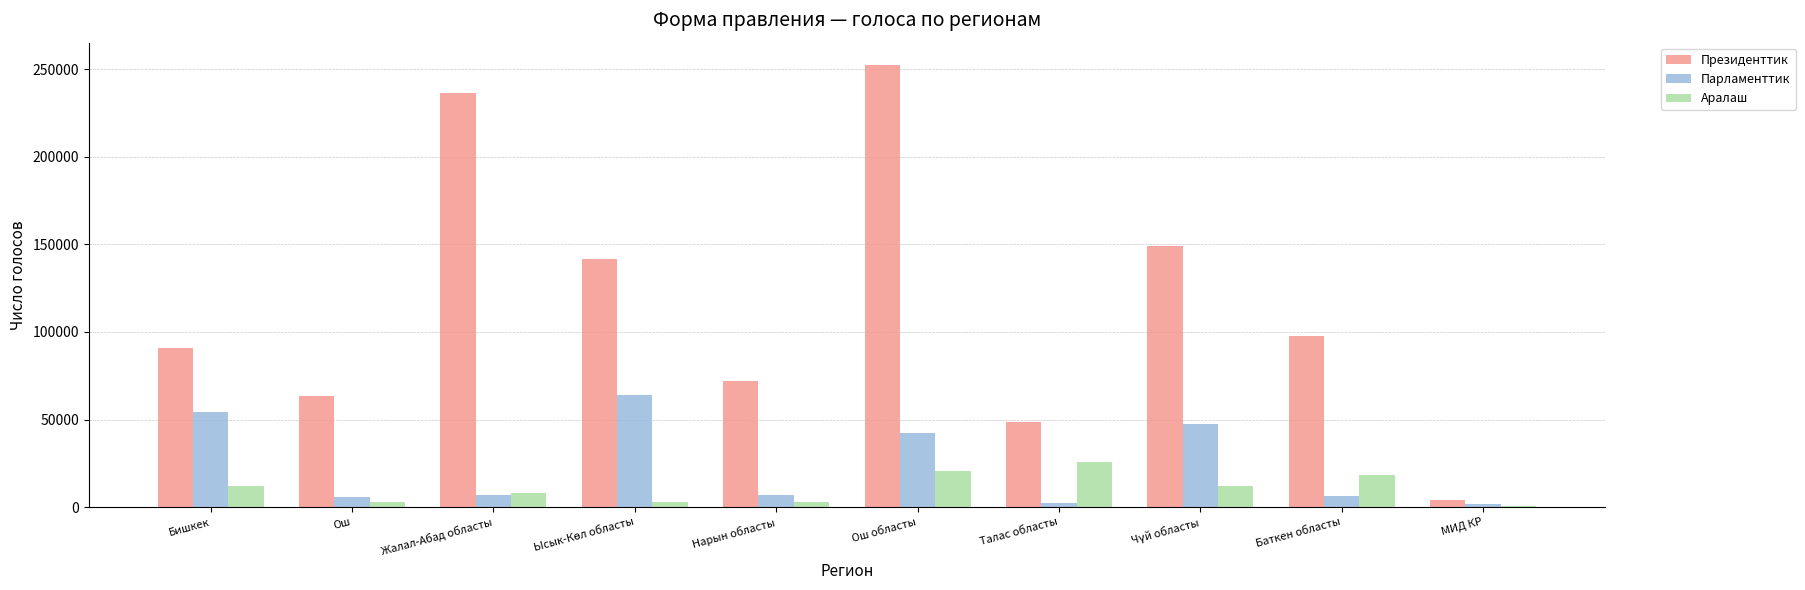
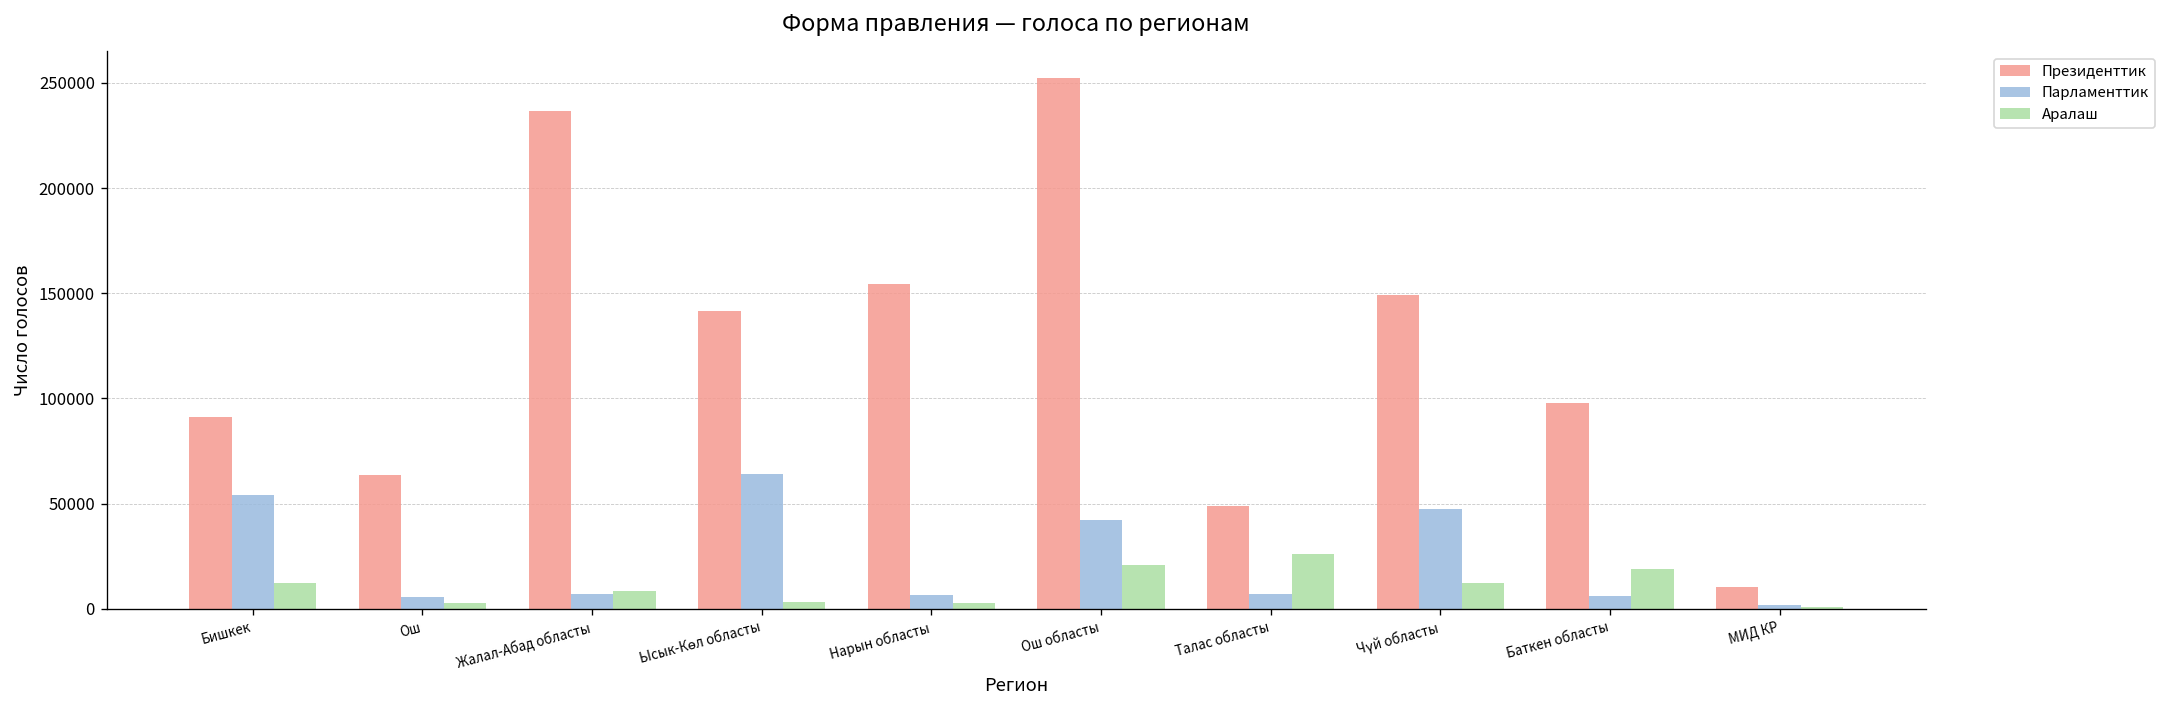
Президенттик, Нарын областы: 72000 -> 154000
Парламенттик, Талас областы: 2000 -> 7000
Президенттик, МИД КР: 4000 -> 10000
